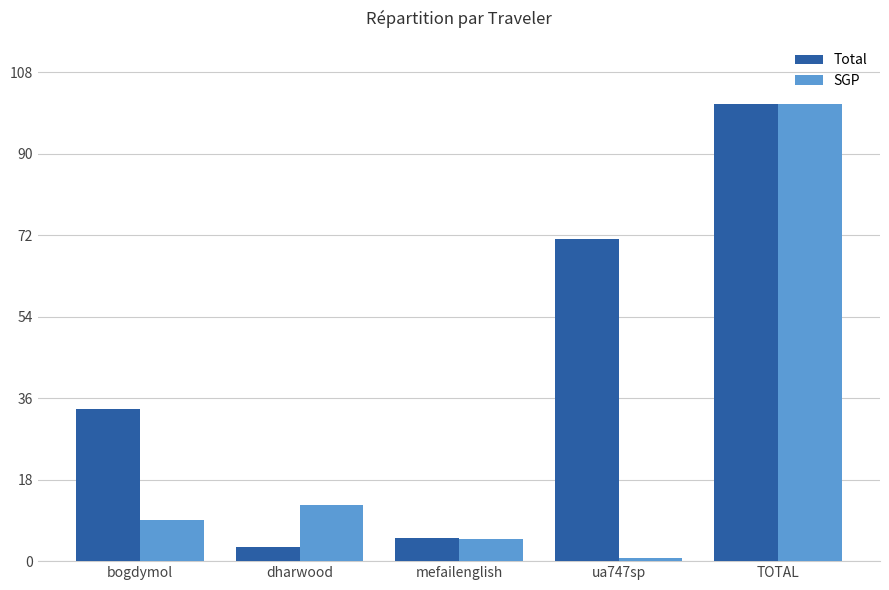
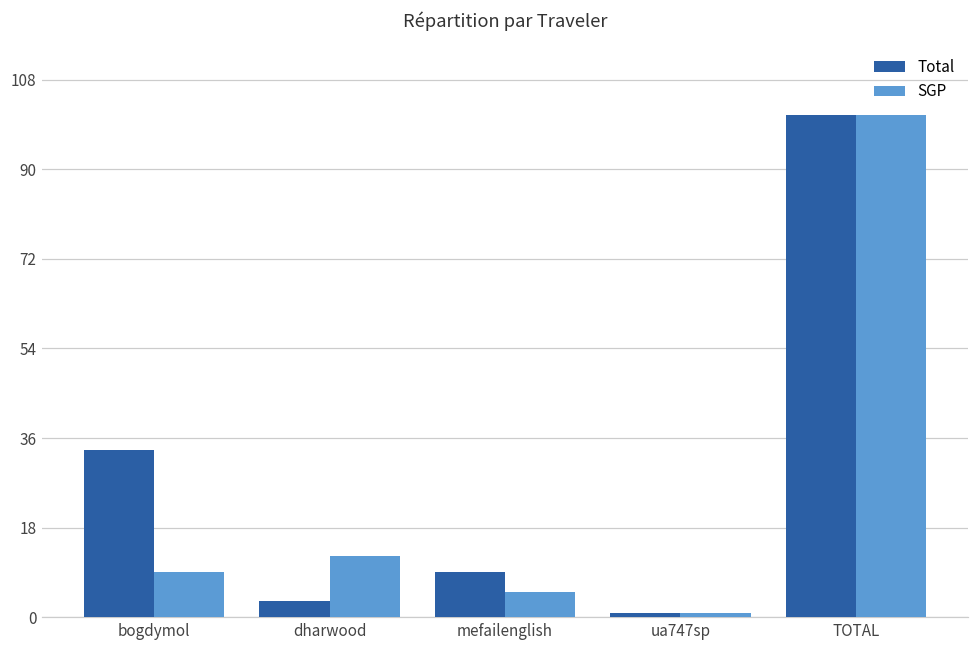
Total, mefailenglish: 5 -> 9
Total, ua747sp: 71 -> 1
